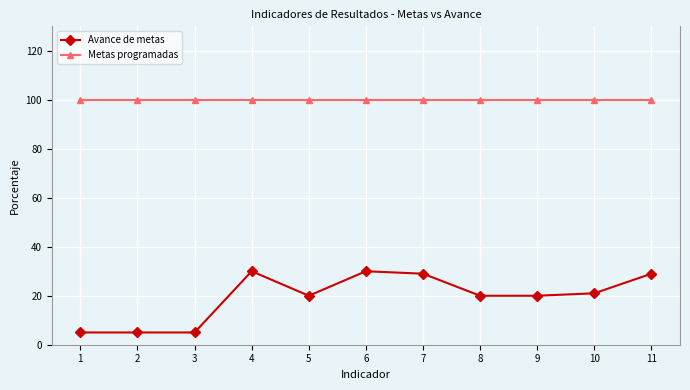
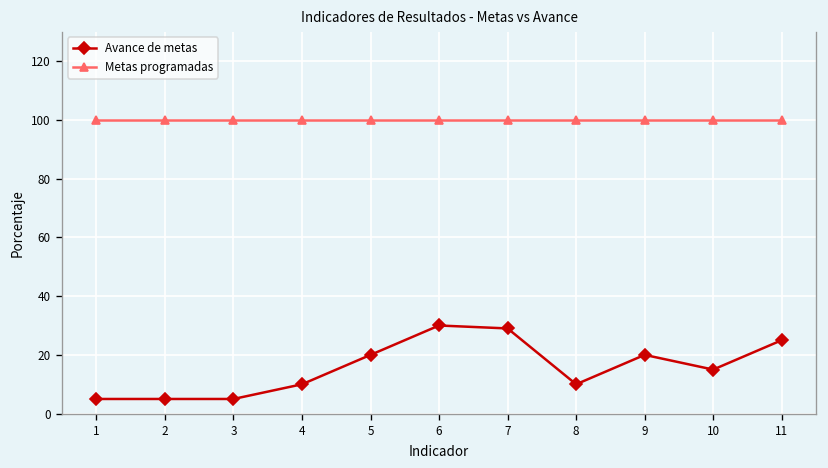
Avance de metas, 4: 30 -> 10
Avance de metas, 8: 20 -> 10
Avance de metas, 10: 21 -> 15
Avance de metas, 11: 29 -> 25
